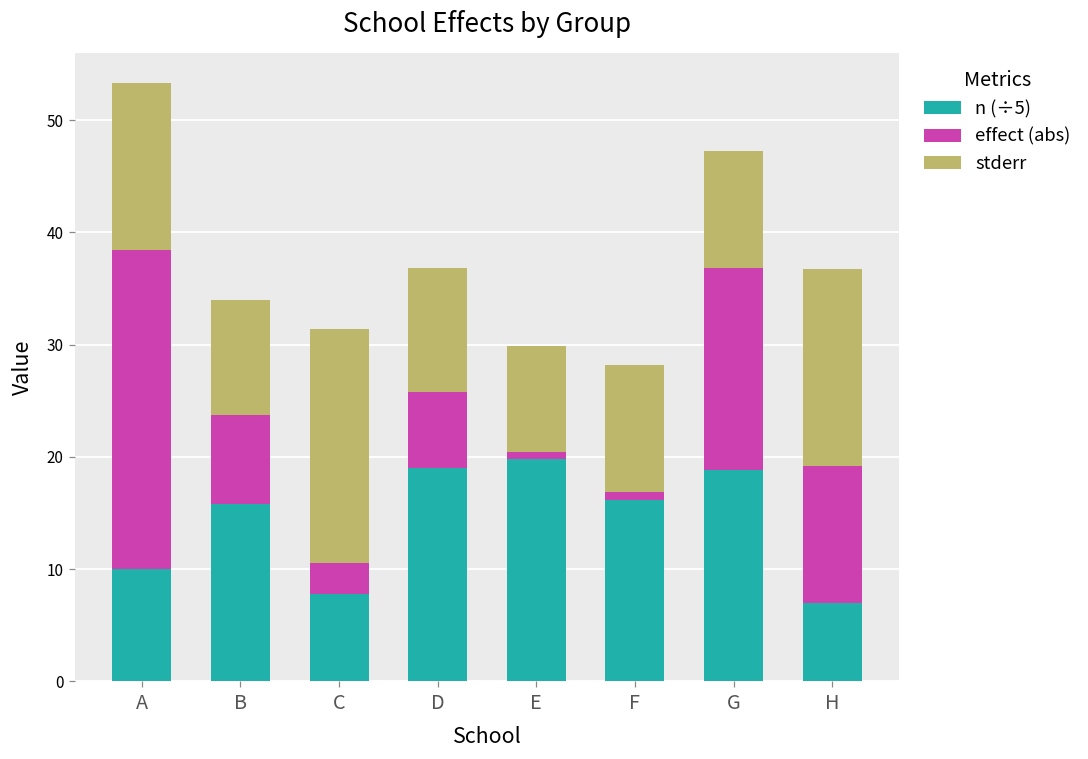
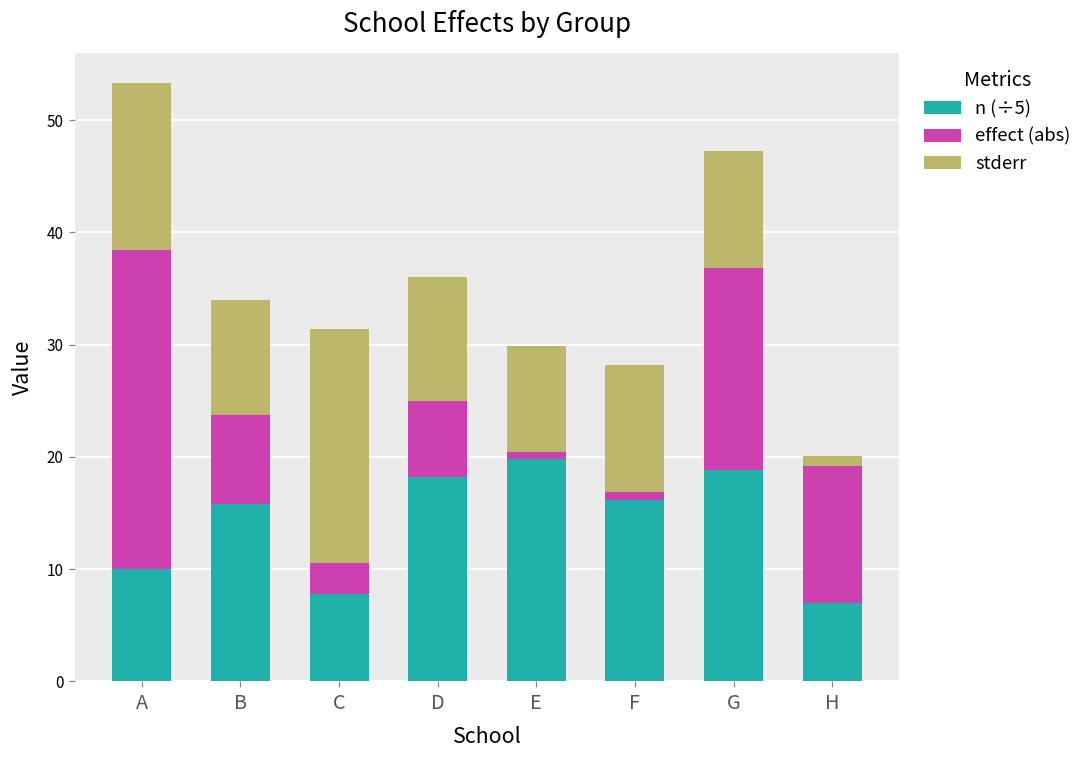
n (÷5), D: 19.0 -> 18.2
stderr, H: 17.6 -> 0.9
